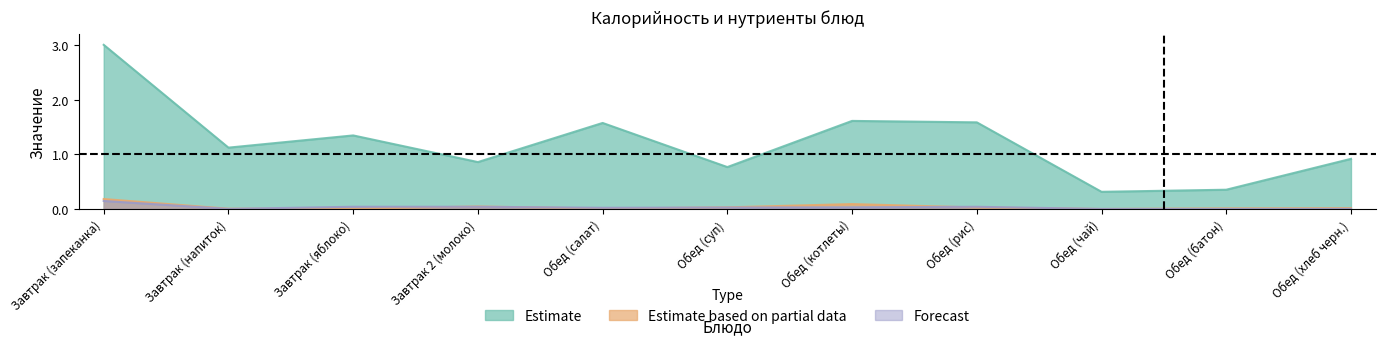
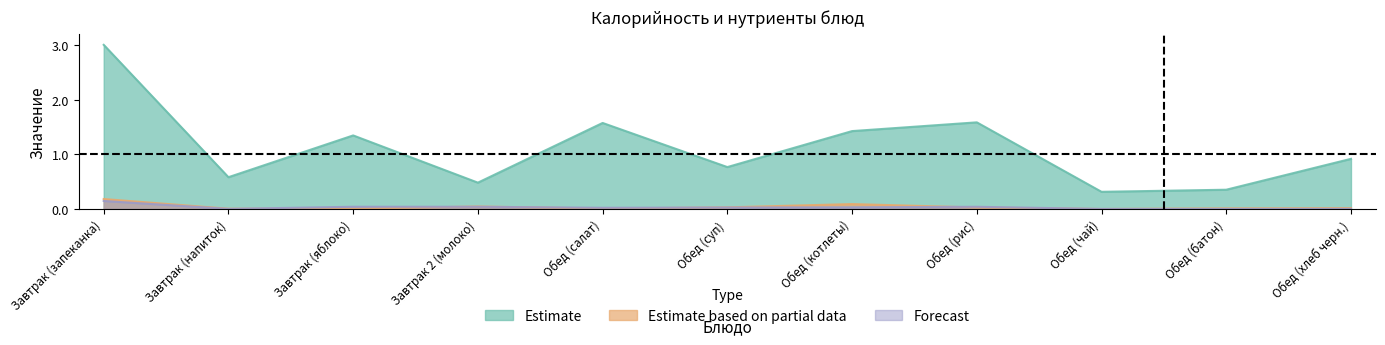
Estimate, Завтрак (напиток): 1.1 -> 0.6
Estimate, Завтрак 2 (молоко): 0.9 -> 0.5
Estimate, Обед (котлеты): 1.6 -> 1.4
